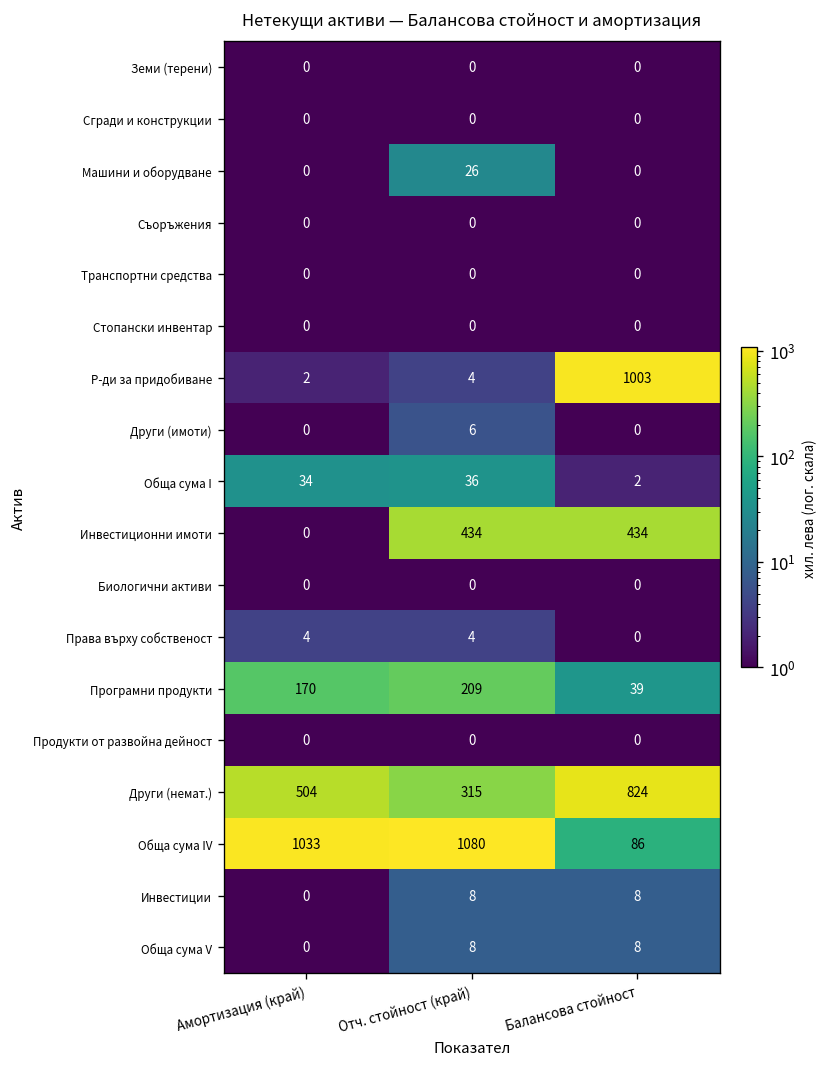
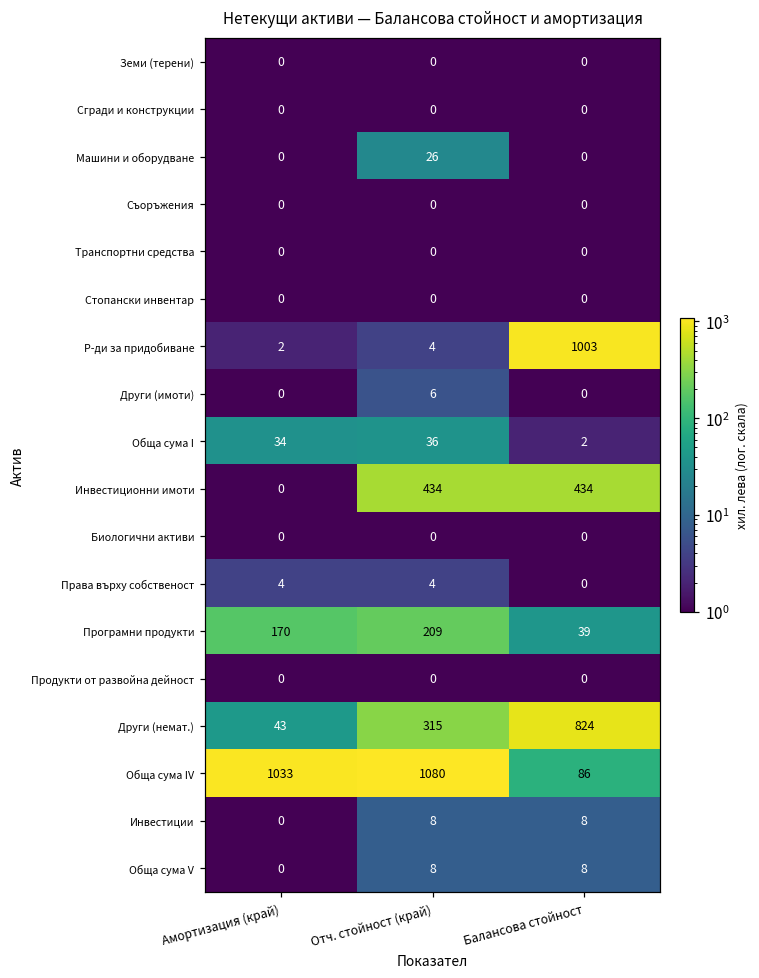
Други (немат.), Амортизация (край): 504 -> 43
